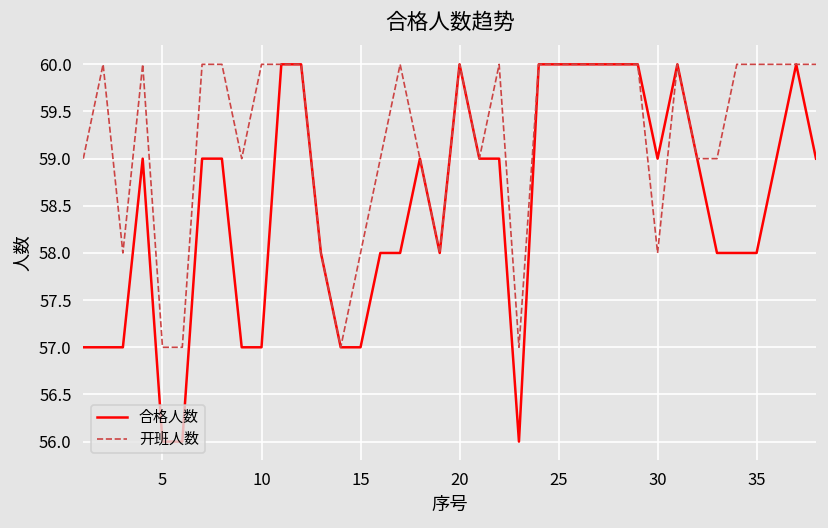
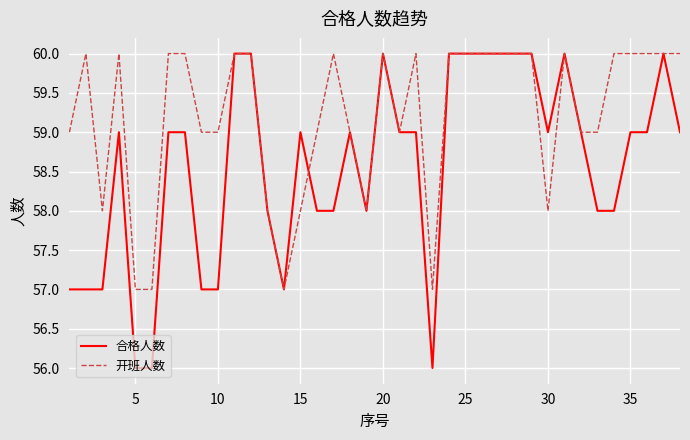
开班人数, 10: 60 -> 59
合格人数, 15: 57 -> 59
合格人数, 35: 58 -> 59
